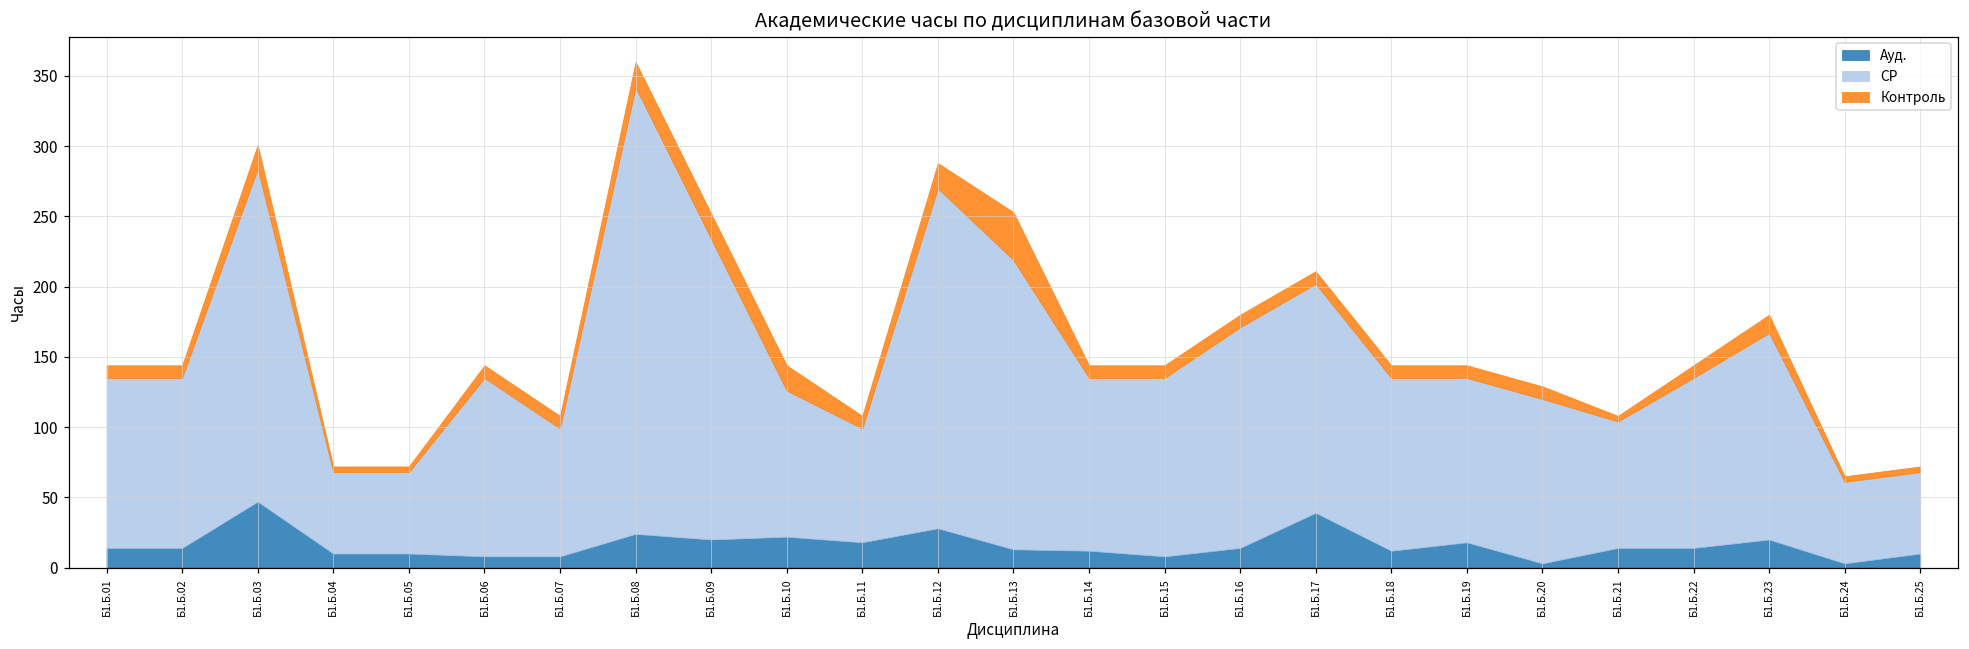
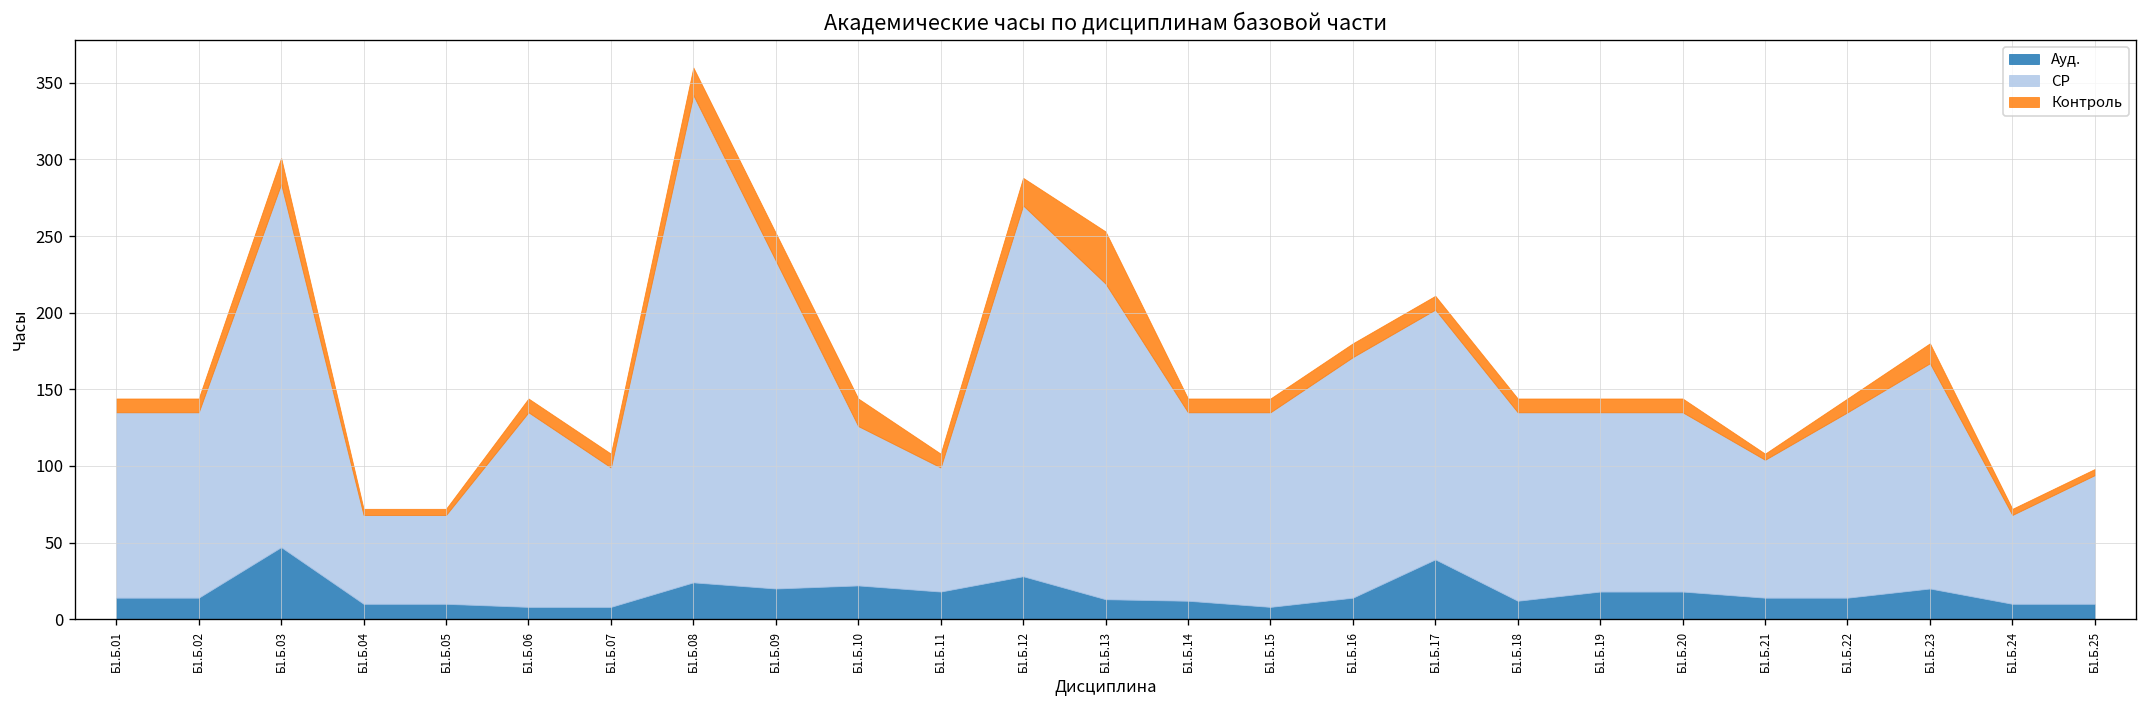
Ауд., Б1.Б.20: 3 -> 18
Ауд., Б1.Б.24: 3 -> 10
СР, Б1.Б.25: 58 -> 84
